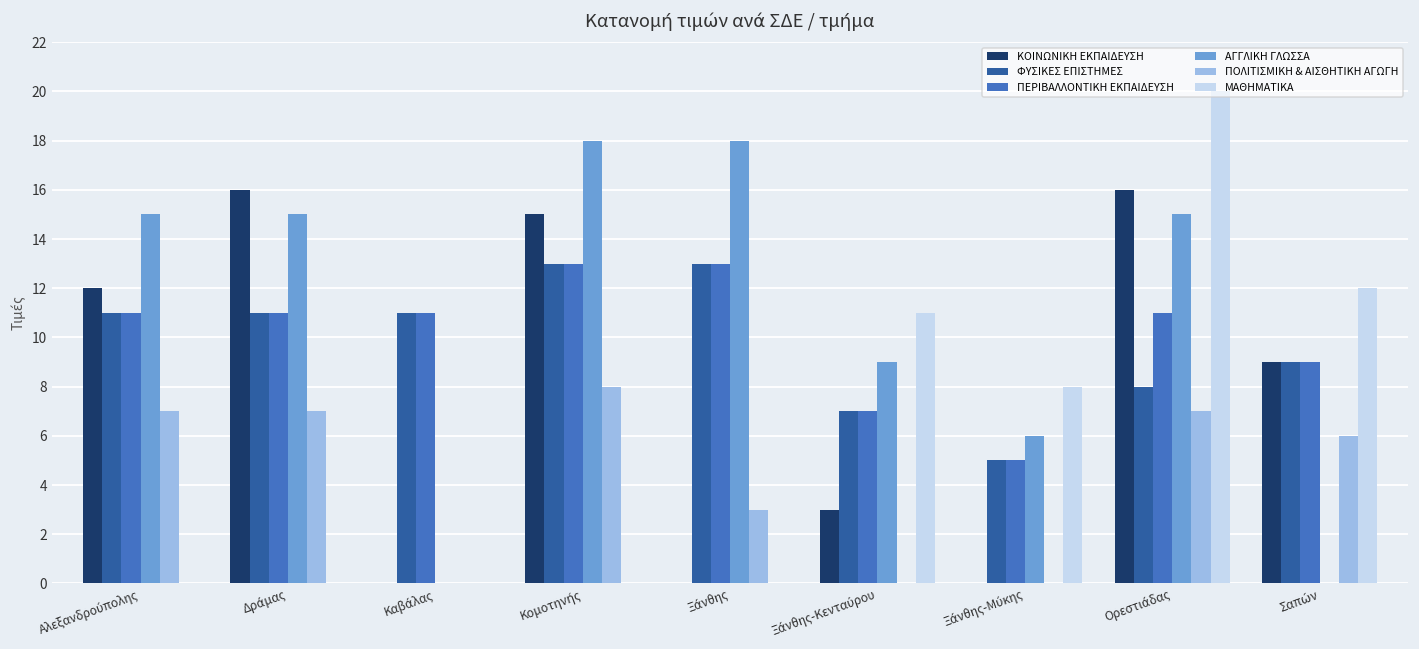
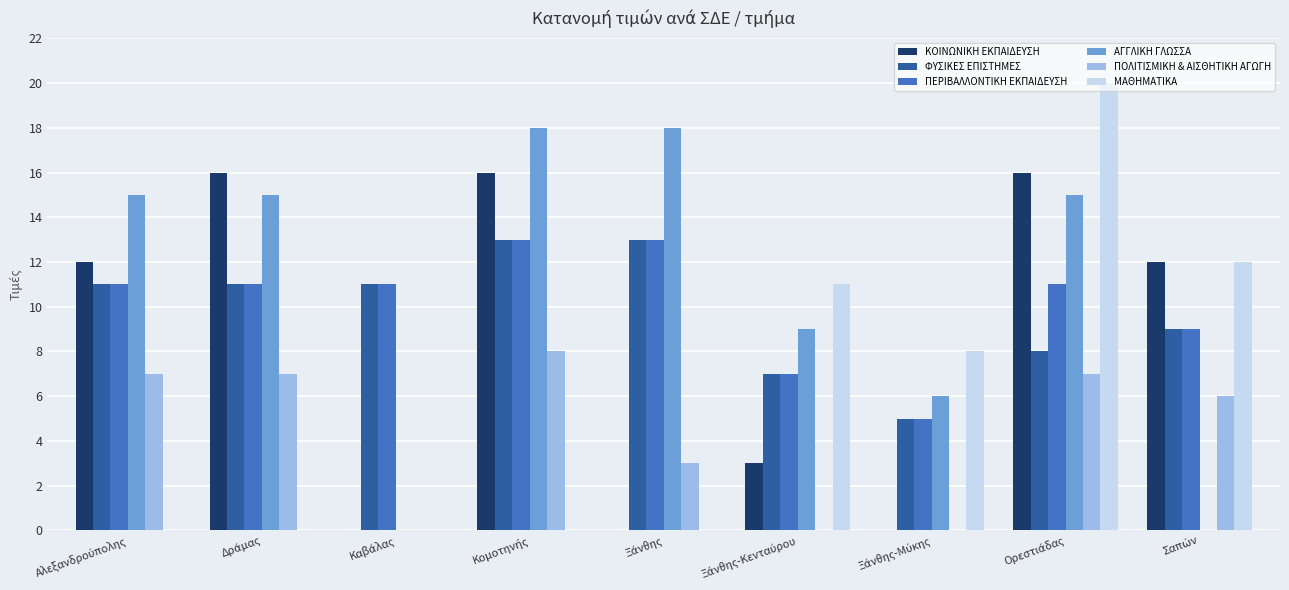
ΚΟΙΝΩΝΙΚΗ ΕΚΠΑΙΔΕΥΣΗ, Κομοτηνής: 15 -> 16
ΚΟΙΝΩΝΙΚΗ ΕΚΠΑΙΔΕΥΣΗ, Σαπών: 9 -> 12
